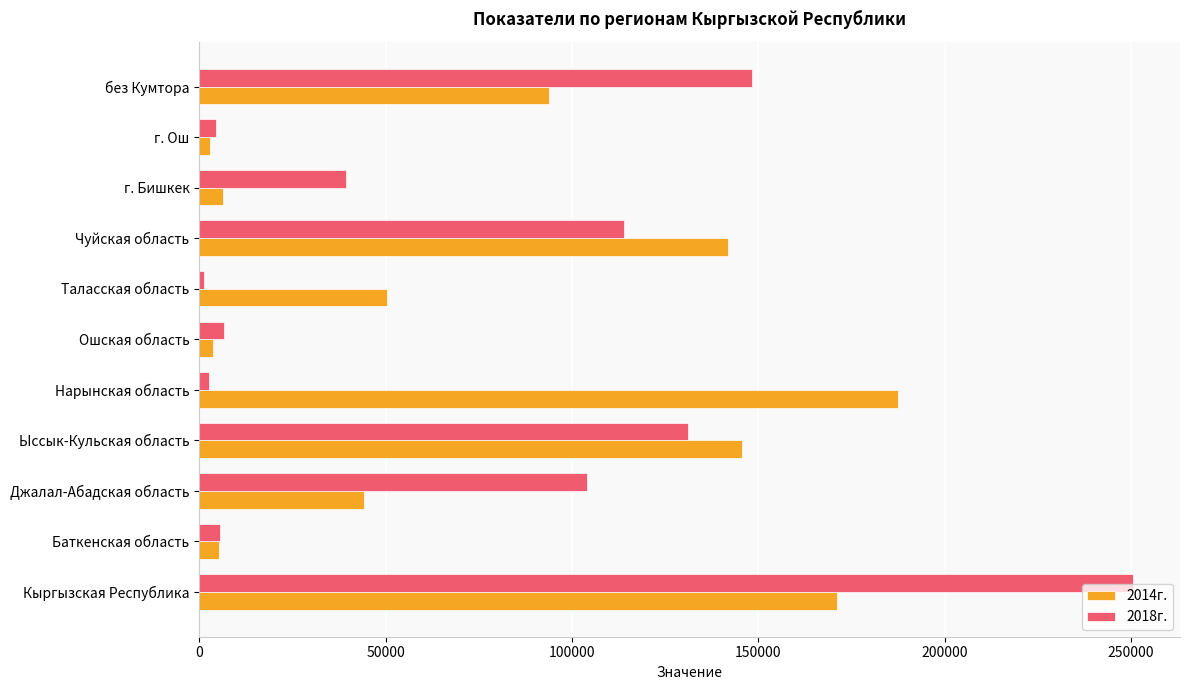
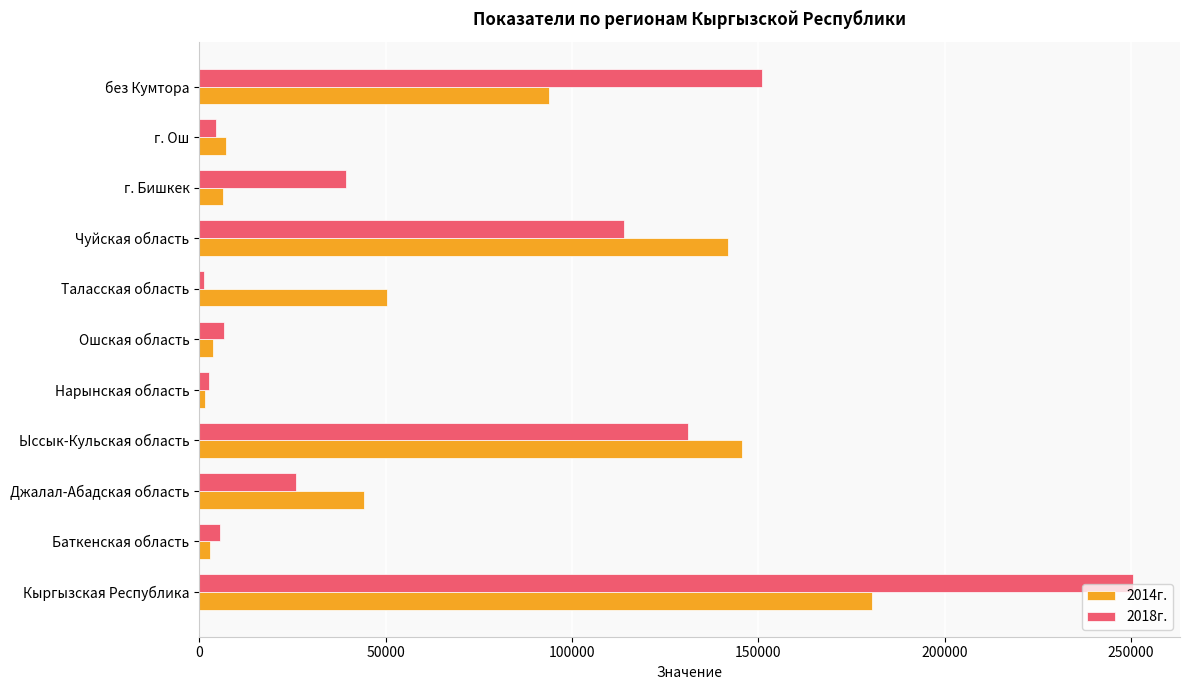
2018г., без Кумтора: 148000 -> 151000
2014г., г. Ош: 3000 -> 7000
2014г., Нарынская область: 188000 -> 2000
2018г., Джалал-Абадская область: 104000 -> 26000
2014г., Баткенская область: 5000 -> 3000
2014г., Кыргызская Республика: 171000 -> 181000
